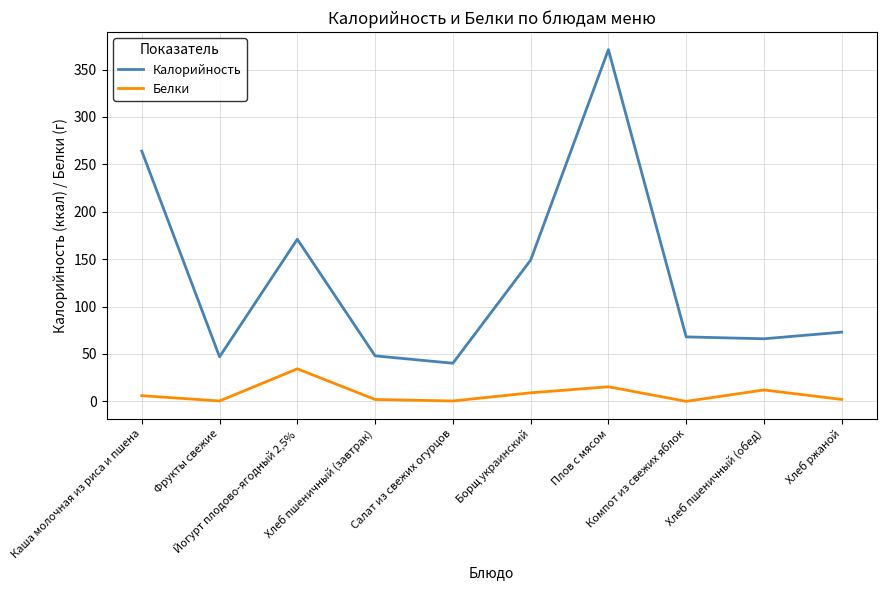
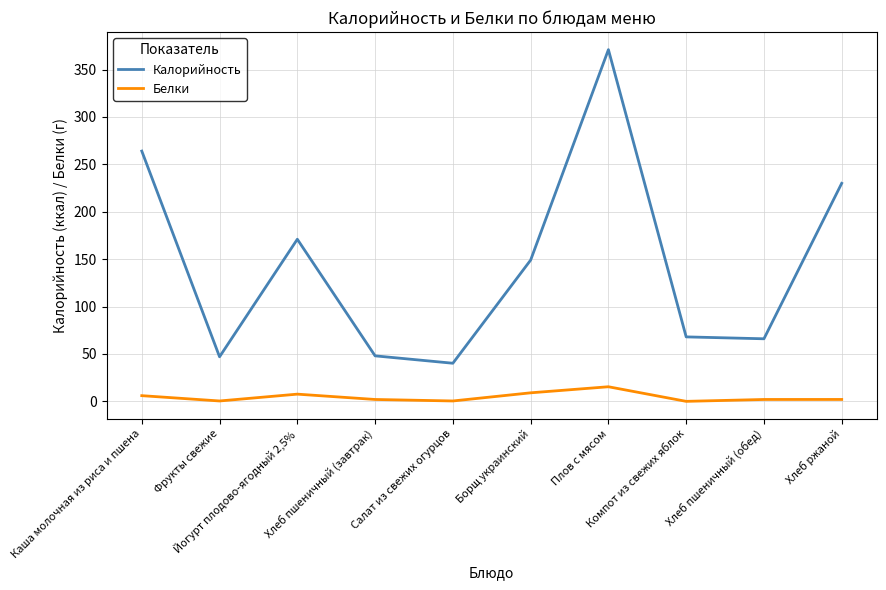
Белки, Йогурт плодово-ягодный 2,5%: 30 -> 10
Белки, Хлеб пшеничный (обед): 10 -> 0
Калорийность, Хлеб ржаной: 70 -> 230
